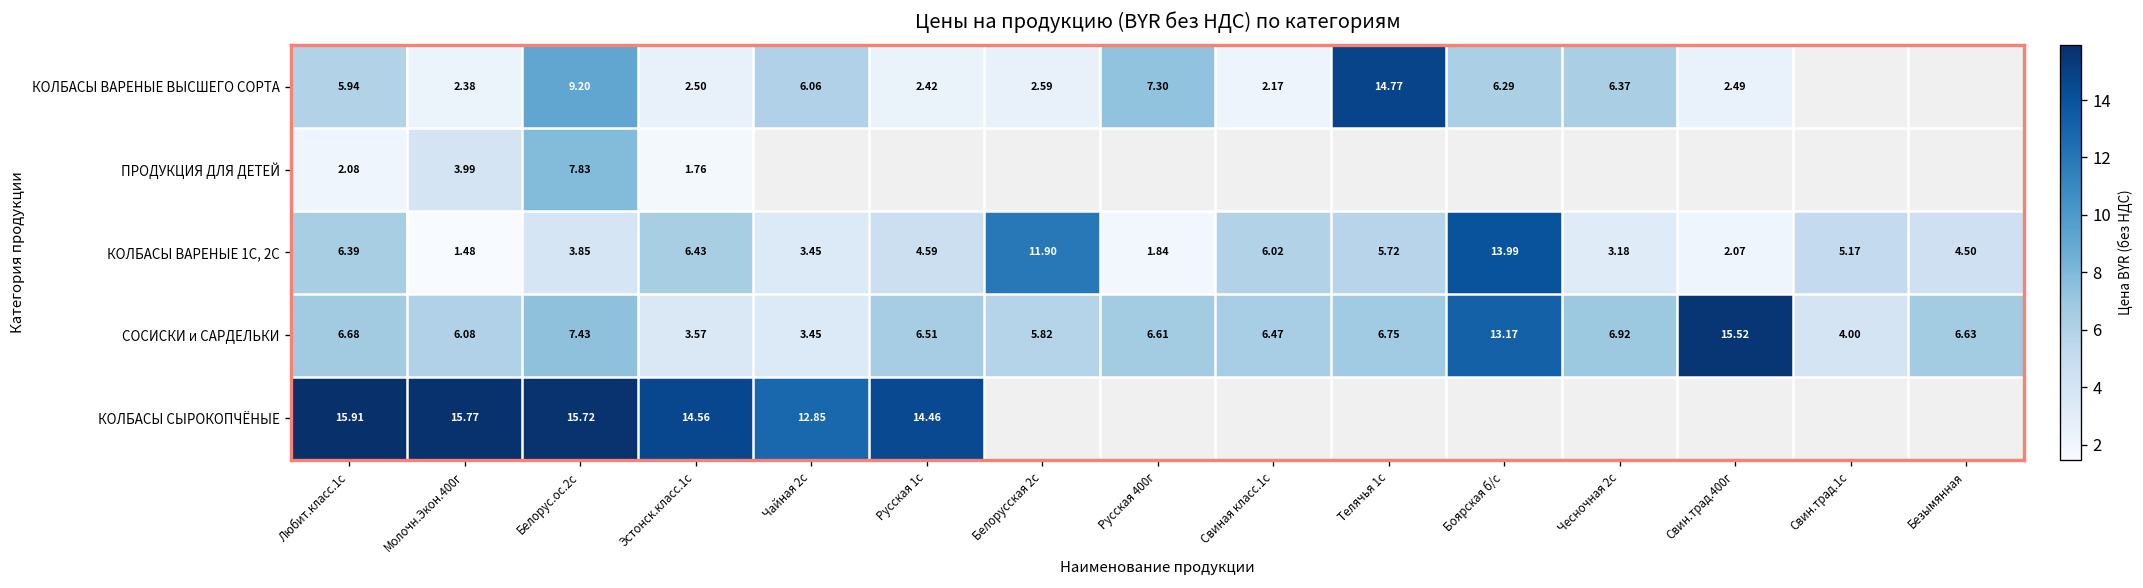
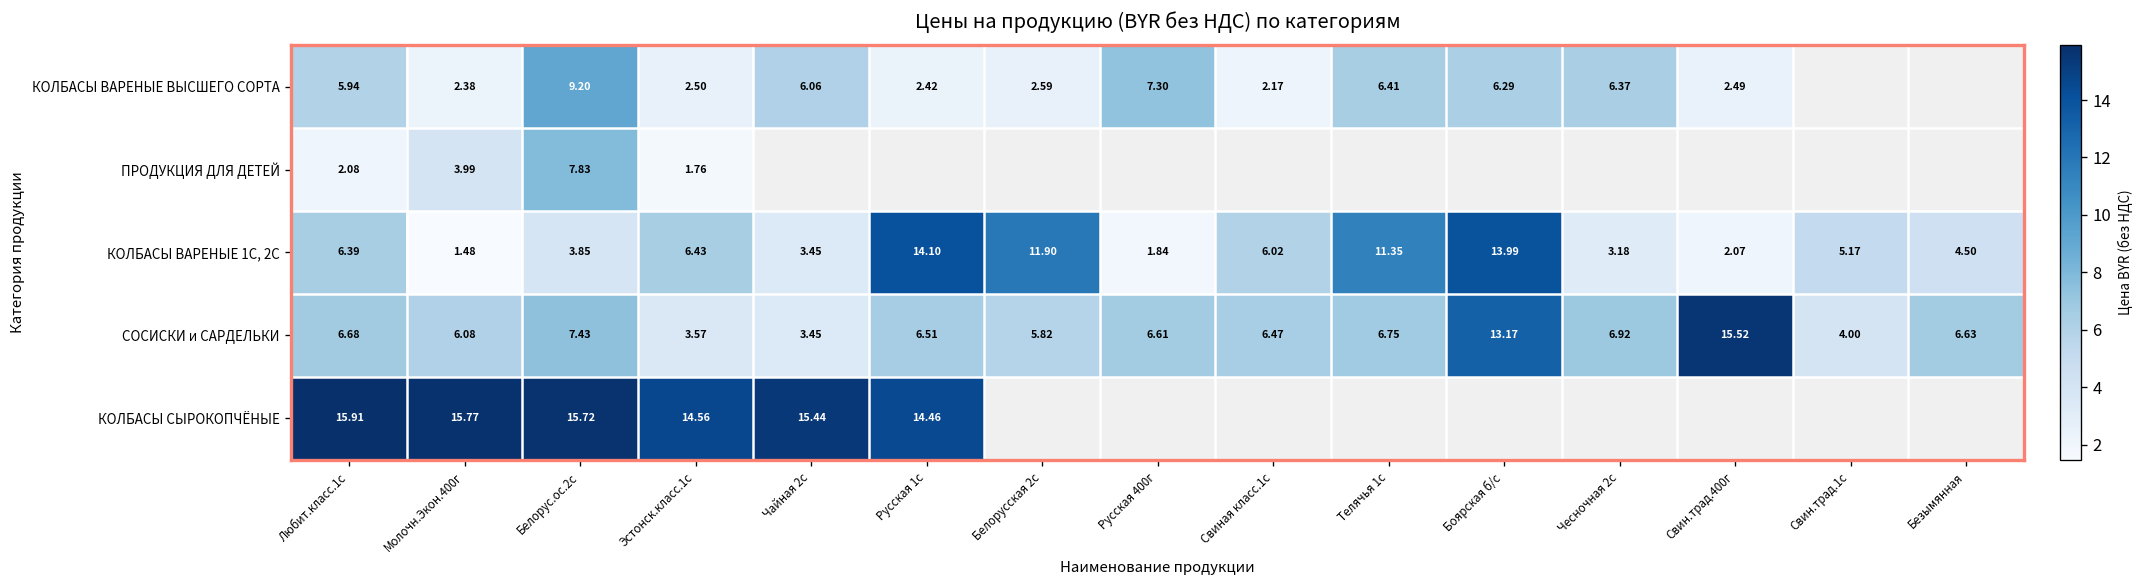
КОЛБАСЫ ВАРЕНЫЕ ВЫСШЕГО СОРТА, Телячья 1с: 14.77 -> 6.41
КОЛБАСЫ ВАРЕНЫЕ 1С, 2С, Русская 1с: 4.59 -> 14.10
КОЛБАСЫ ВАРЕНЫЕ 1С, 2С, Телячья 1с: 5.72 -> 11.35
КОЛБАСЫ СЫРОКОПЧЁНЫЕ, Чайная 2с: 12.85 -> 15.44
